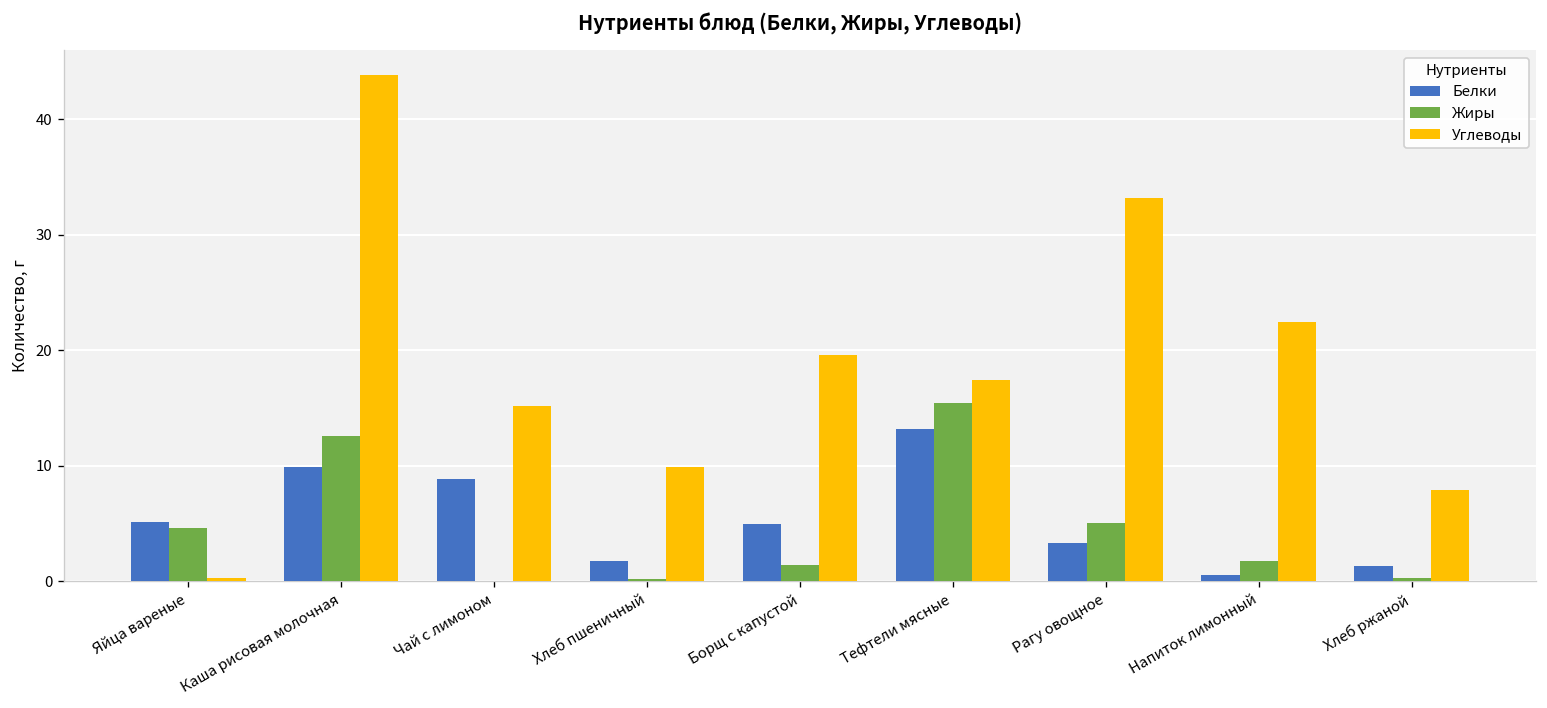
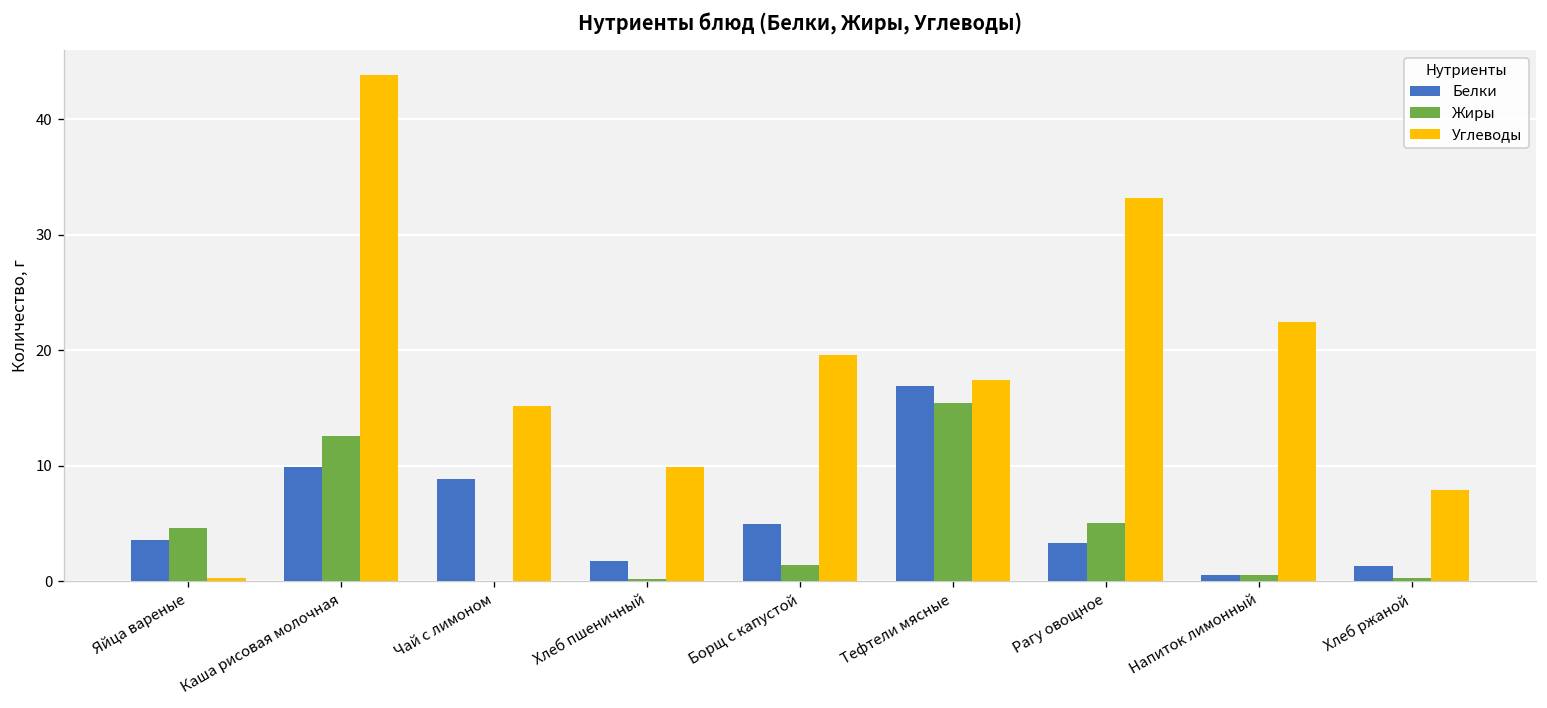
Белки, Яйца вареные: 5 -> 4
Белки, Тефтели мясные: 13 -> 17
Жиры, Напиток лимонный: 2 -> 1
